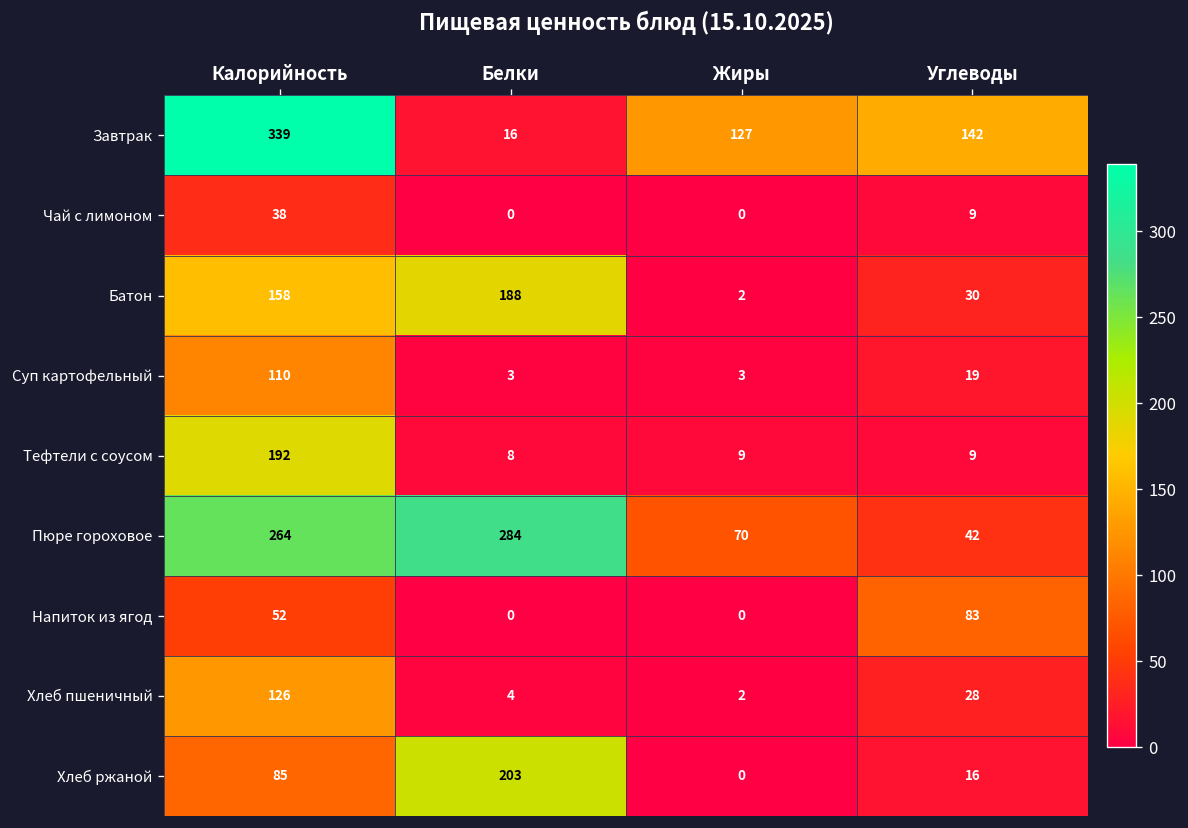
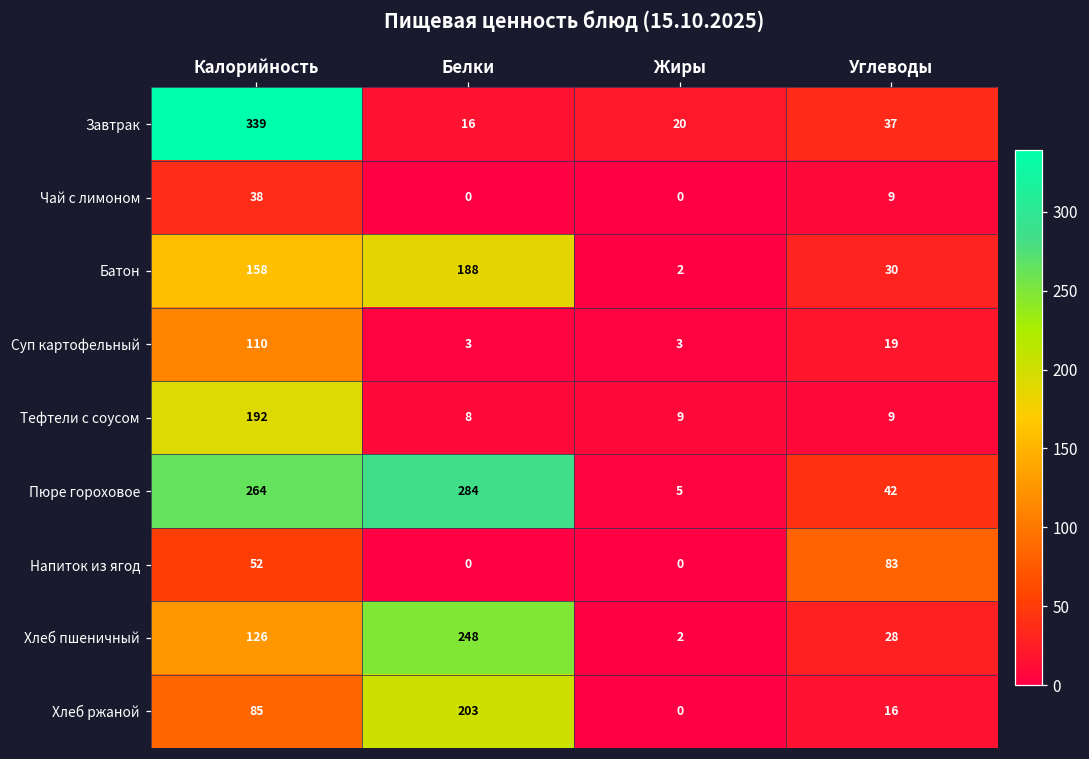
Завтрак, Жиры: 127 -> 20
Завтрак, Углеводы: 142 -> 37
Пюре гороховое, Жиры: 70 -> 5
Хлеб пшеничный, Белки: 4 -> 248
